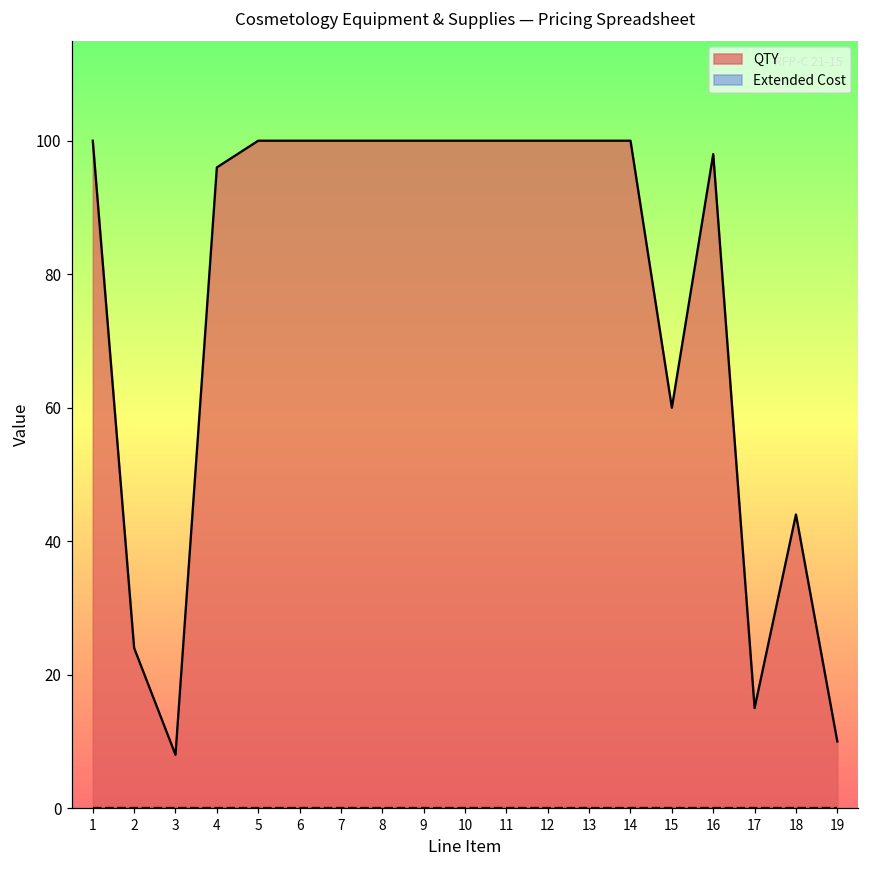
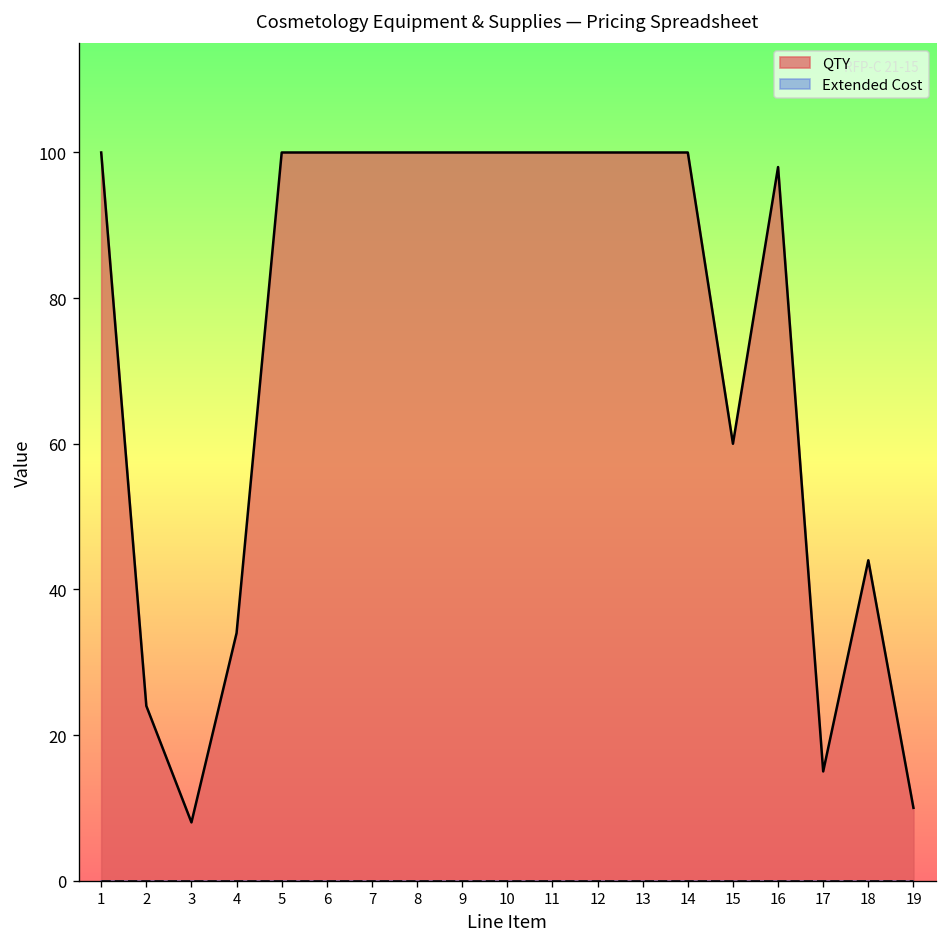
QTY, 4: 96 -> 34
